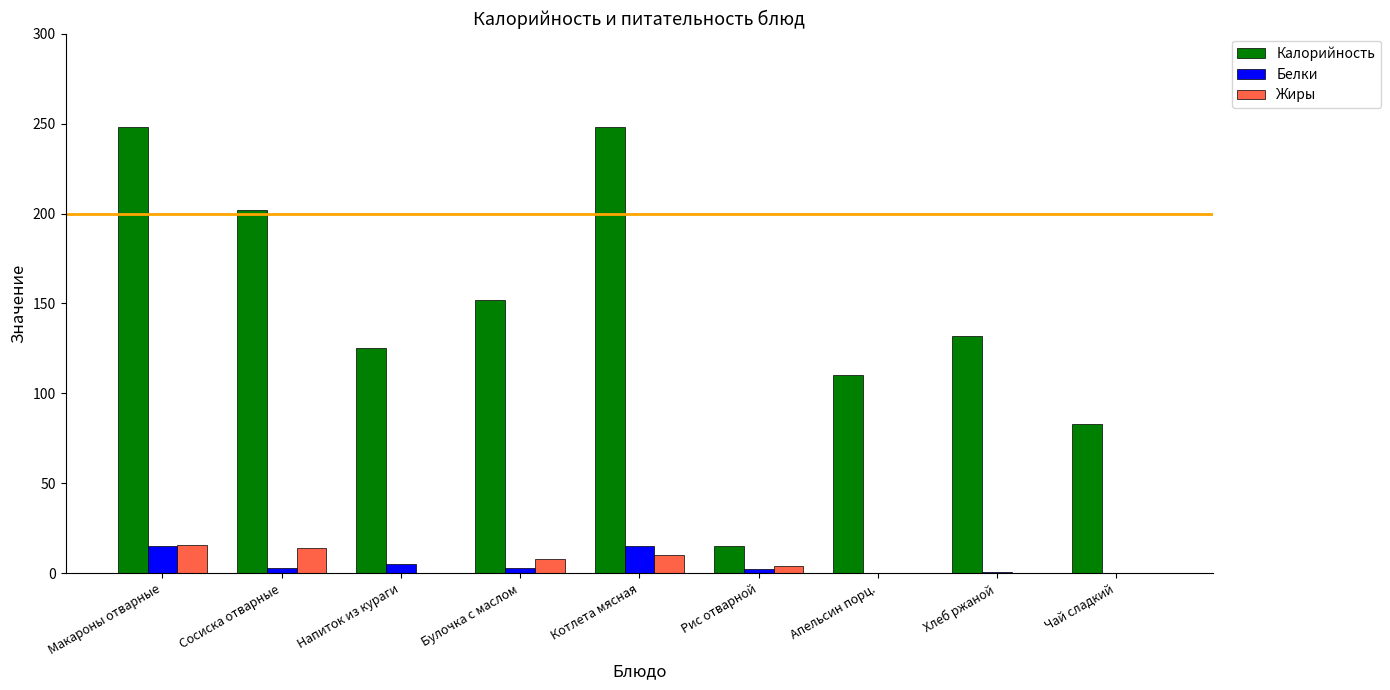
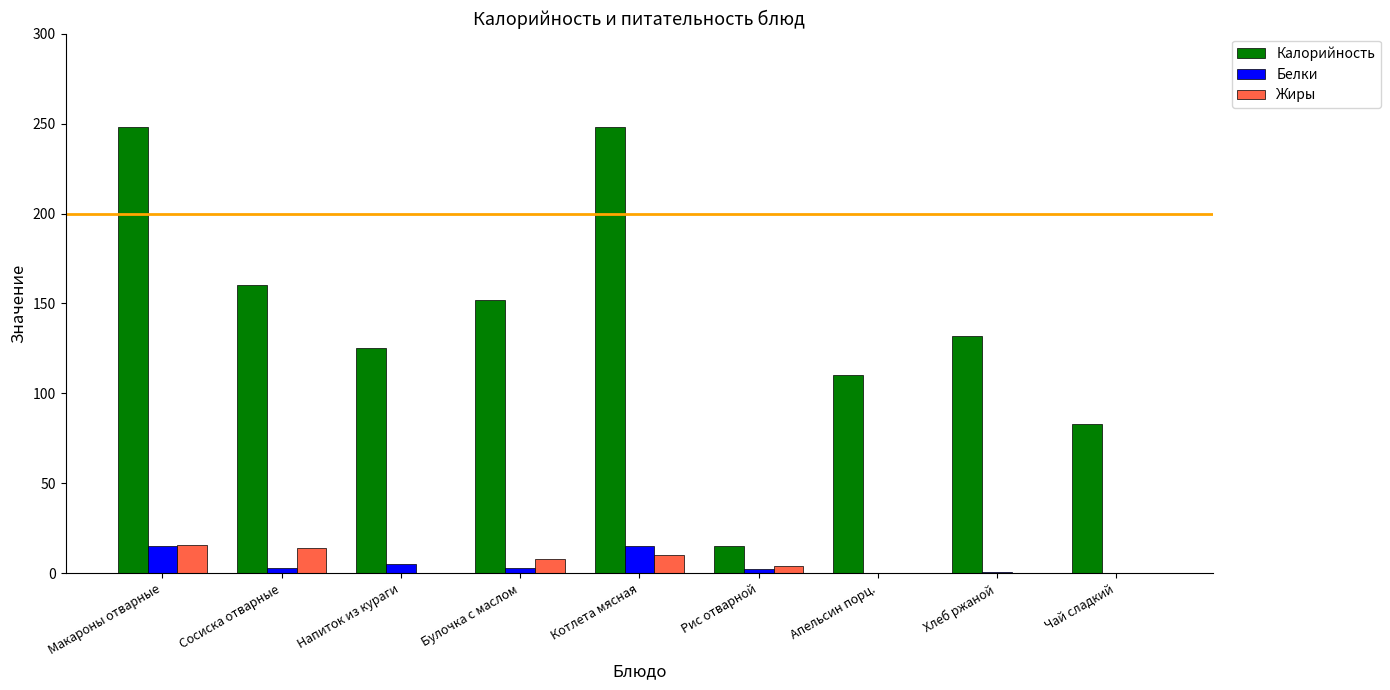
Калорийность, Сосиска отварные: 202 -> 160
